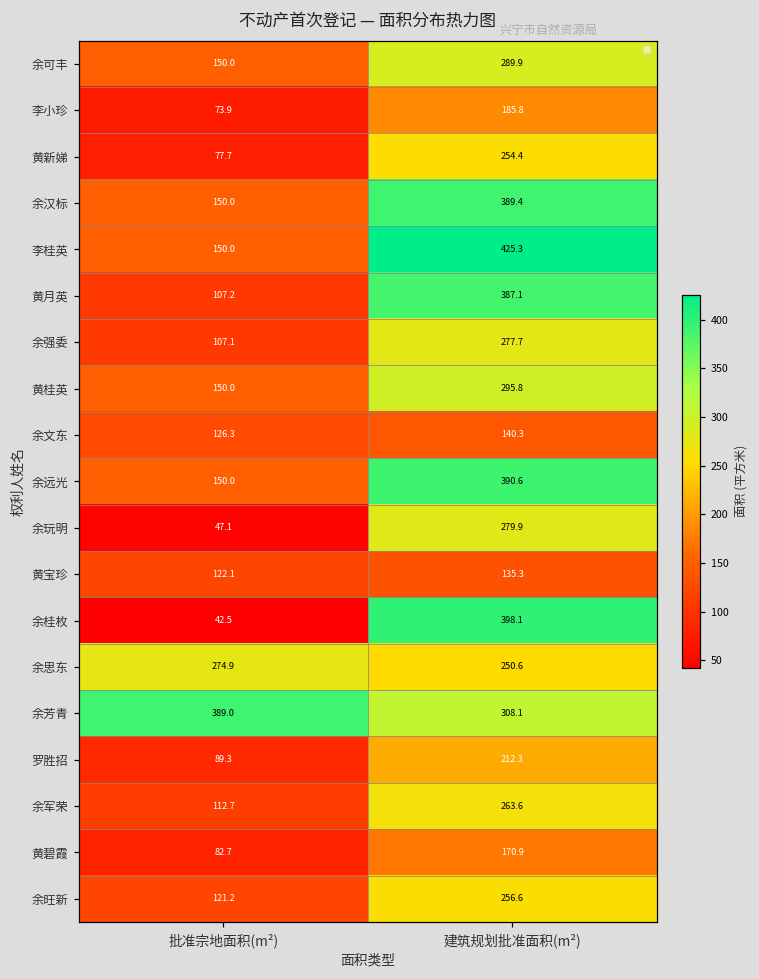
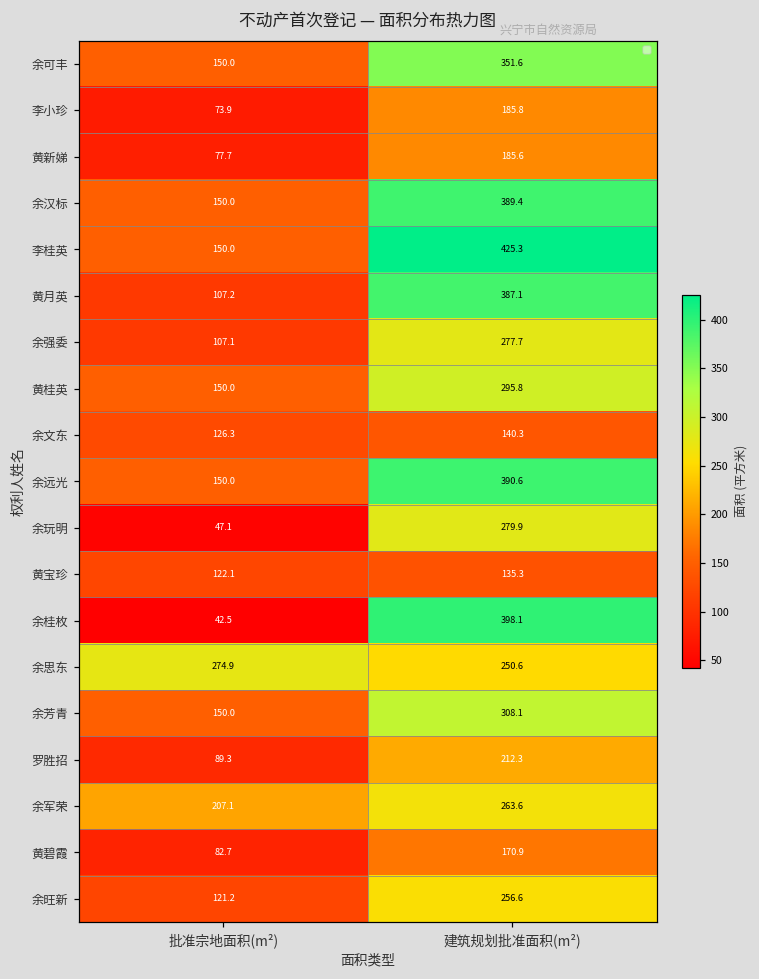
余可丰, 建筑规划批准面积(m²): 289.9 -> 351.6
黄新娣, 建筑规划批准面积(m²): 254.4 -> 185.6
余芳青, 批准宗地面积(m²): 389.0 -> 150.0
余军荣, 批准宗地面积(m²): 112.7 -> 207.1
